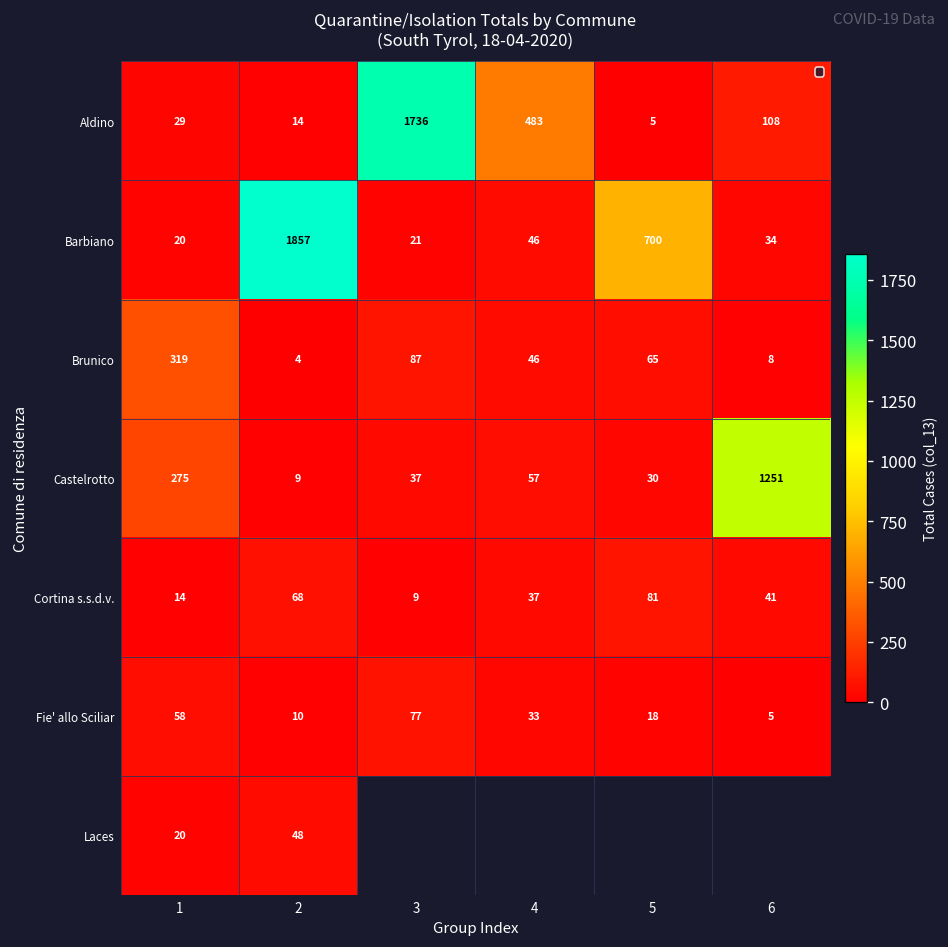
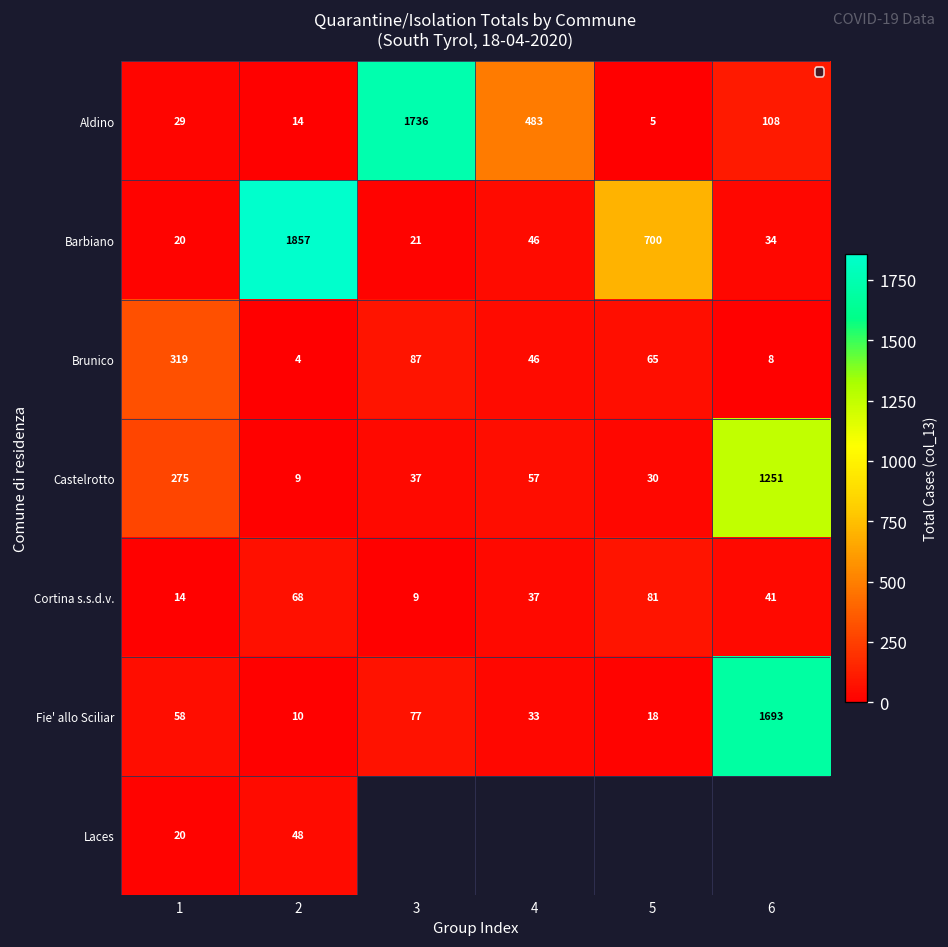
Fie' allo Sciliar, 6: 5 -> 1693
